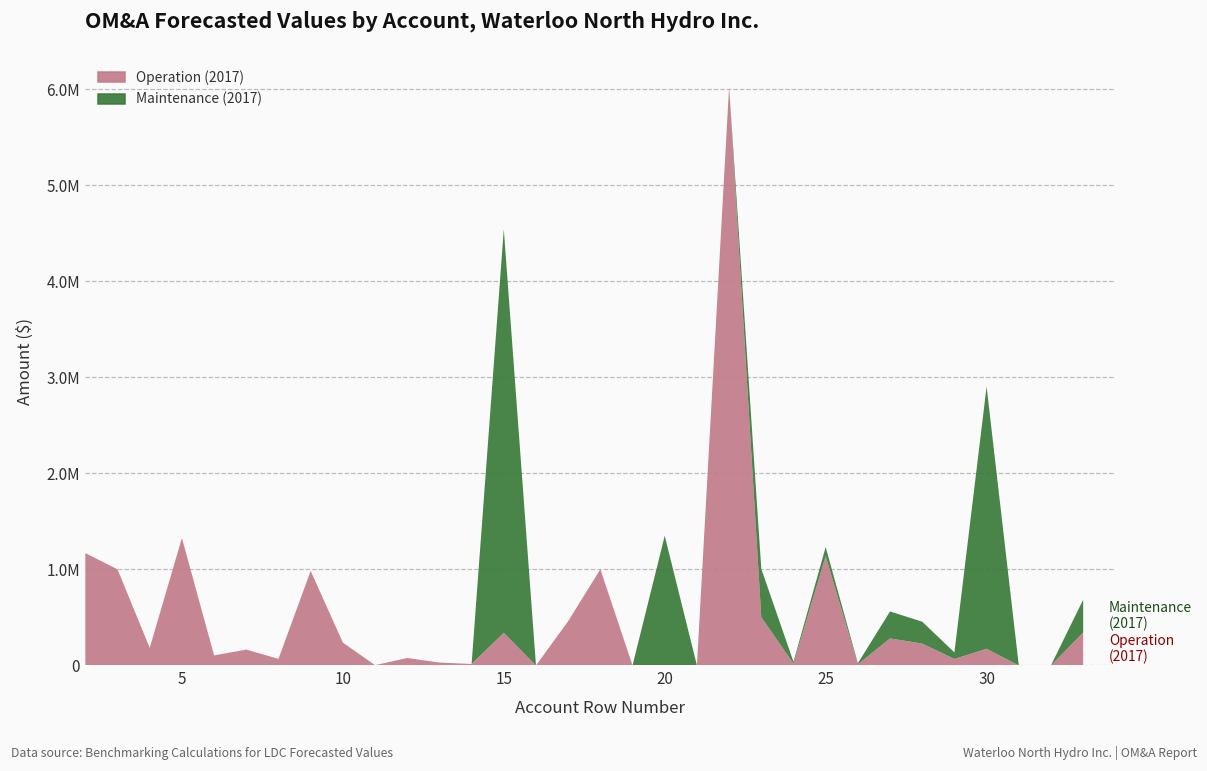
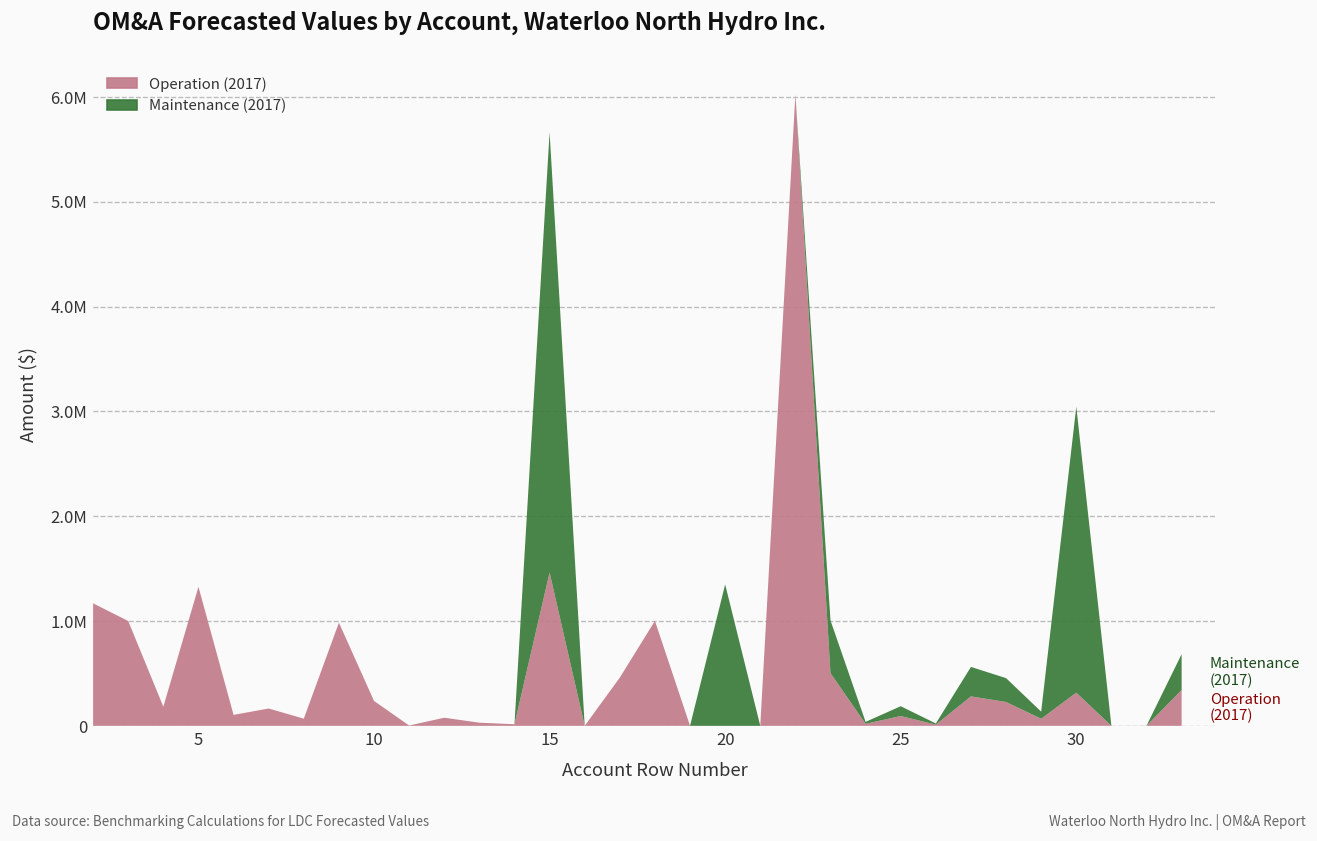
Operation (2017), 15: 300000 -> 1500000
Operation (2017), 25: 1100000 -> 100000
Operation (2017), 30: 200000 -> 300000
